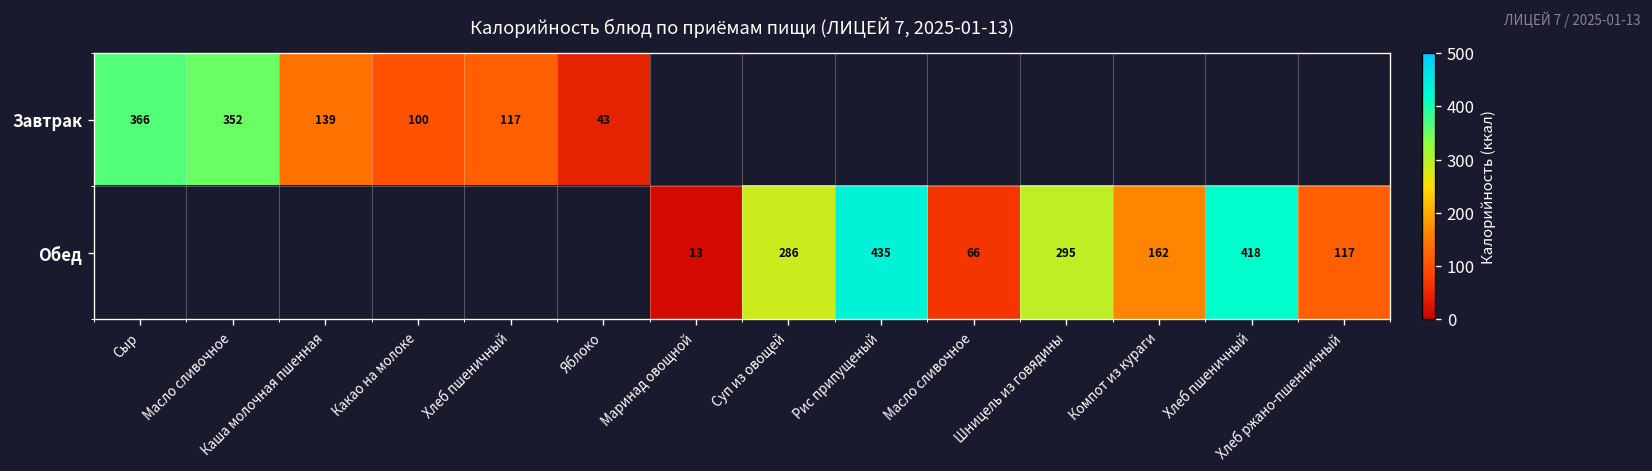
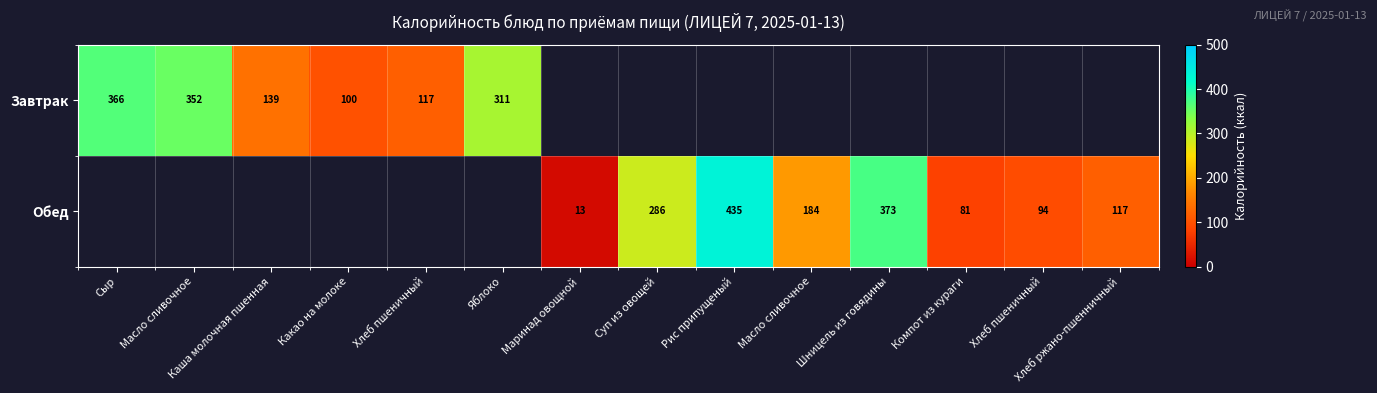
Завтрак, Яблоко: 43 -> 311
Обед, Масло сливочное: 66 -> 184
Обед, Шницель из говядины: 295 -> 373
Обед, Компот из кураги: 162 -> 81
Обед, Хлеб пшеничный: 418 -> 94
